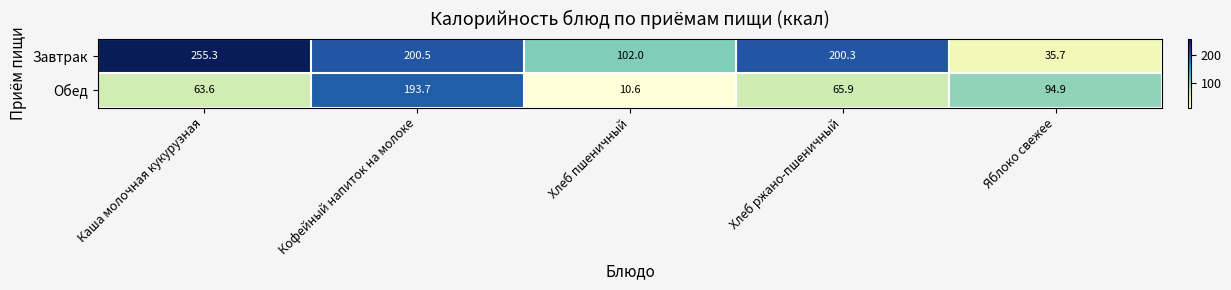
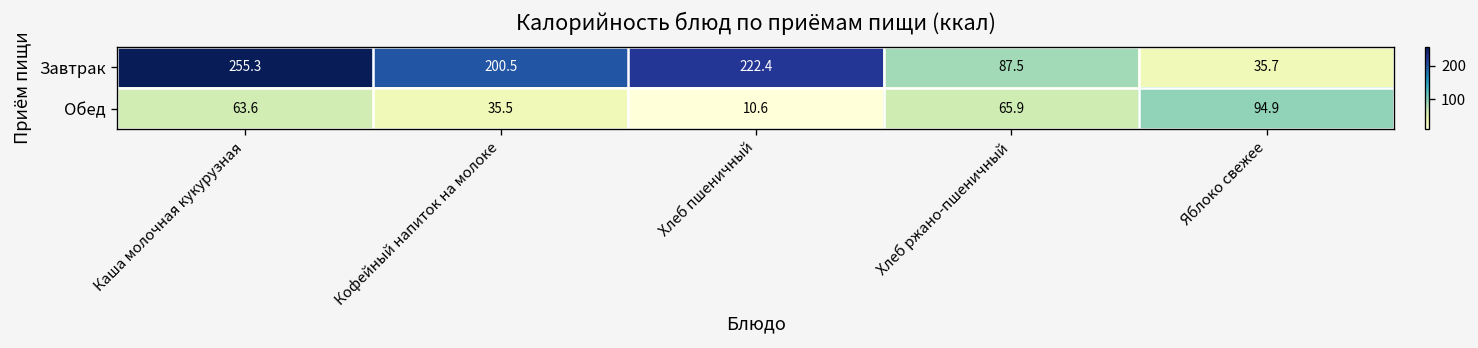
Завтрак, Хлеб пшеничный: 102.0 -> 222.4
Завтрак, Хлеб ржано-пшеничный: 200.3 -> 87.5
Обед, Кофейный напиток на молоке: 193.7 -> 35.5
